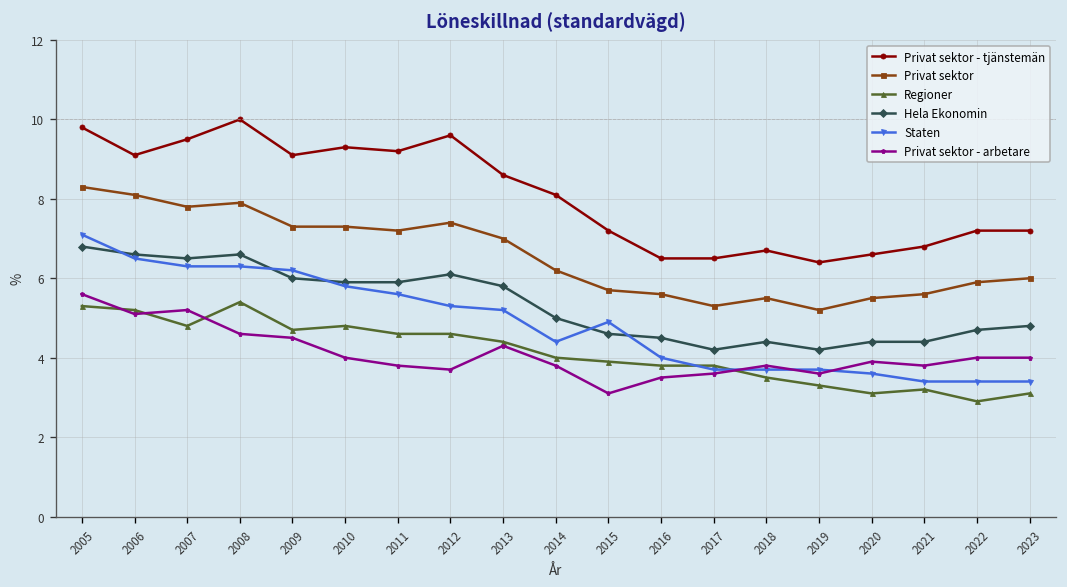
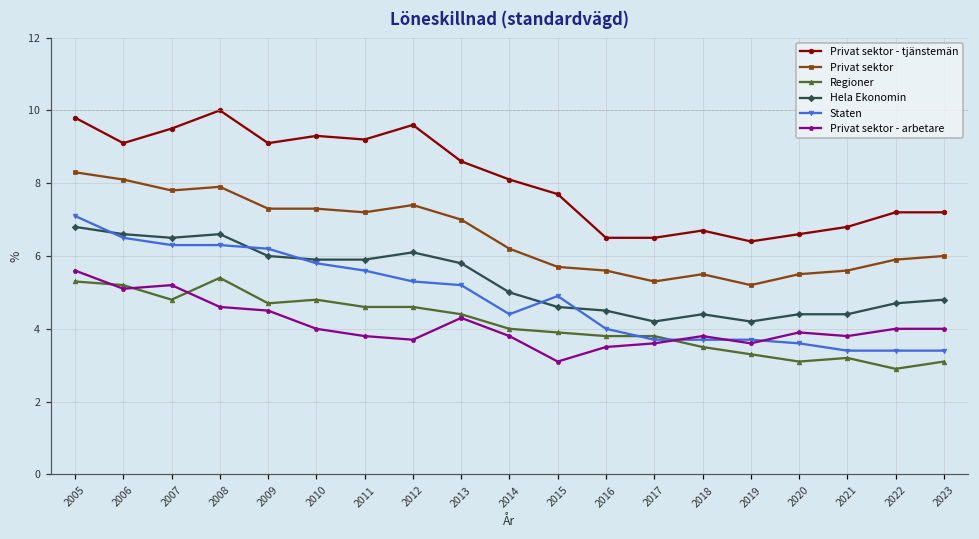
Privat sektor - tjänstemän, 2015: 7.2 -> 7.7
